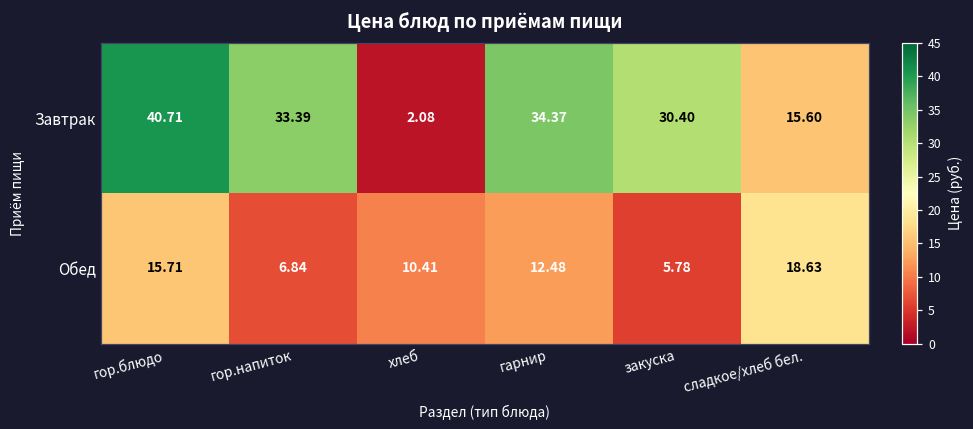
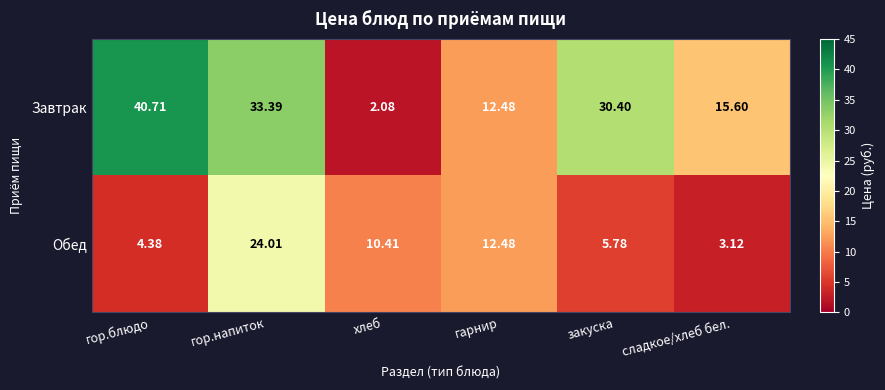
Завтрак, гарнир: 34.37 -> 12.48
Обед, гор.блюдо: 15.71 -> 4.38
Обед, гор.напиток: 6.84 -> 24.01
Обед, сладкое/хлеб бел.: 18.63 -> 3.12
